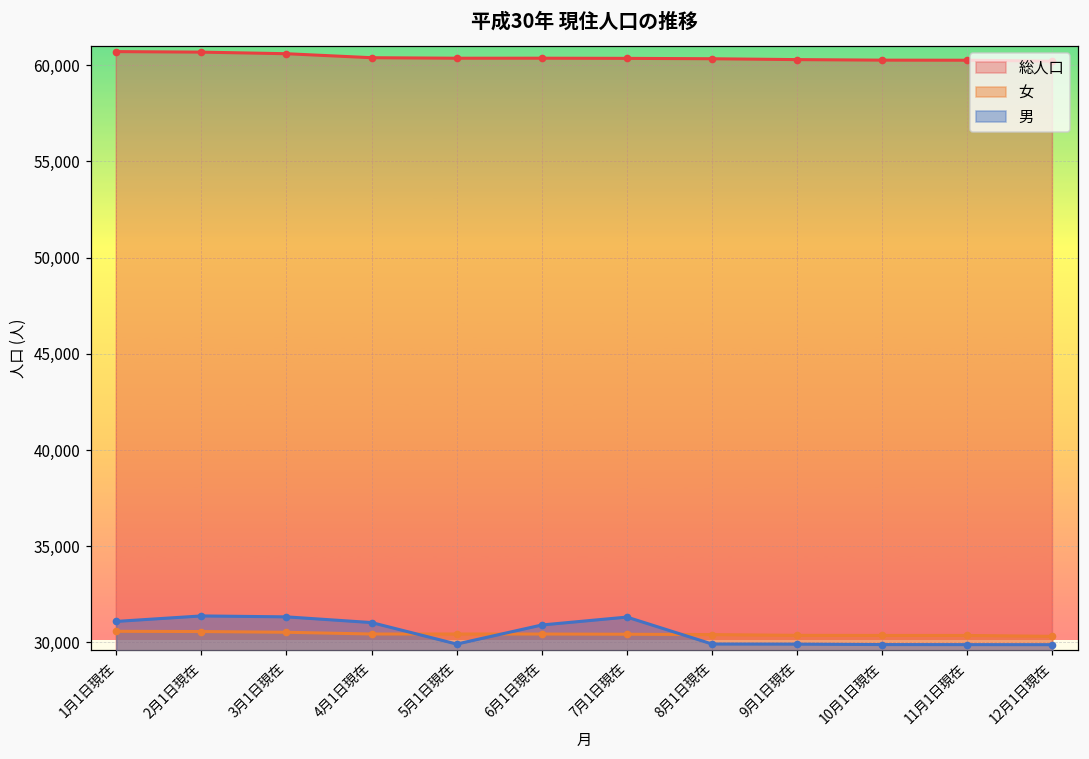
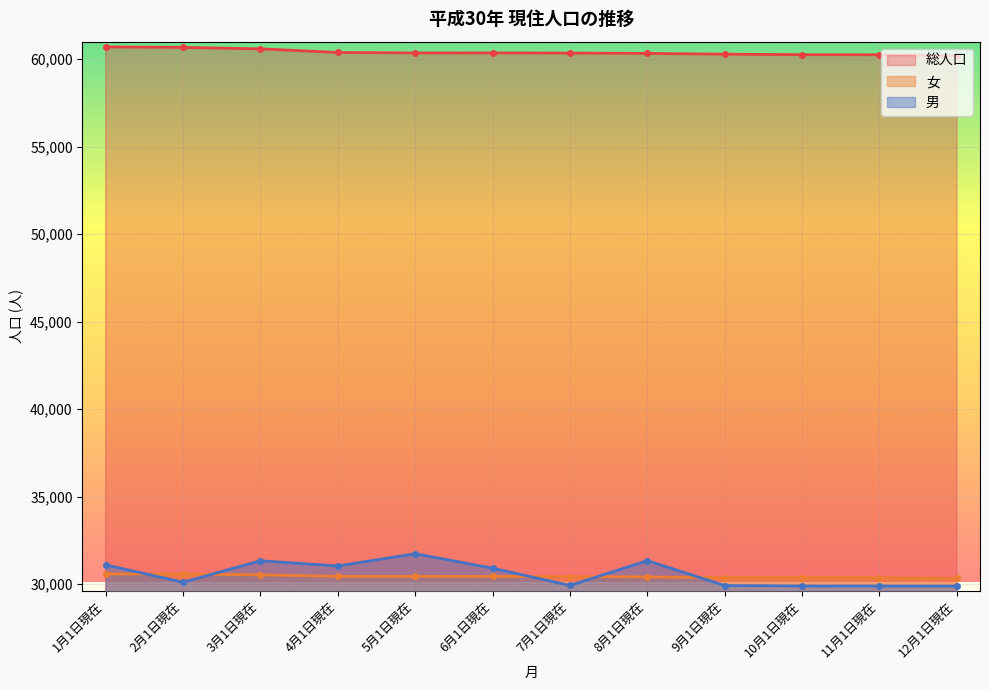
男, 2月1日現在: 31,400 -> 30,100
男, 5月1日現在: 29,900 -> 31,700
男, 7月1日現在: 31,300 -> 29,900
男, 8月1日現在: 29,900 -> 31,300
